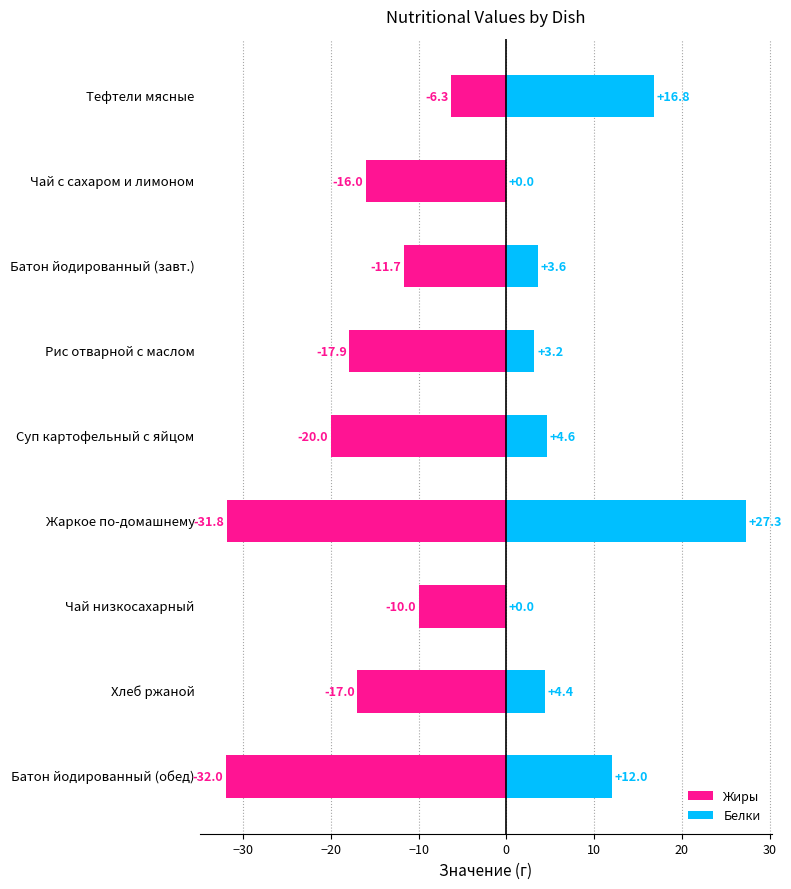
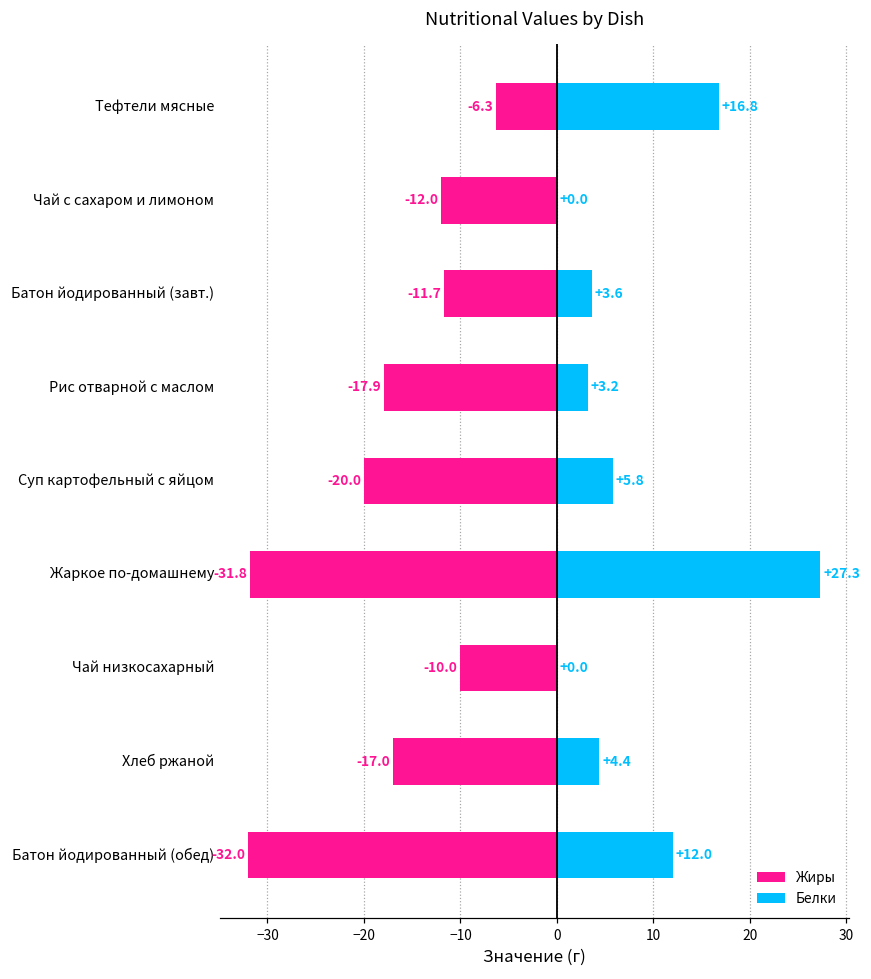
Жиры, Чай с сахаром и лимоном: -16.0 -> -12.0
Белки, Суп картофельный с яйцом: +4.6 -> +5.8
